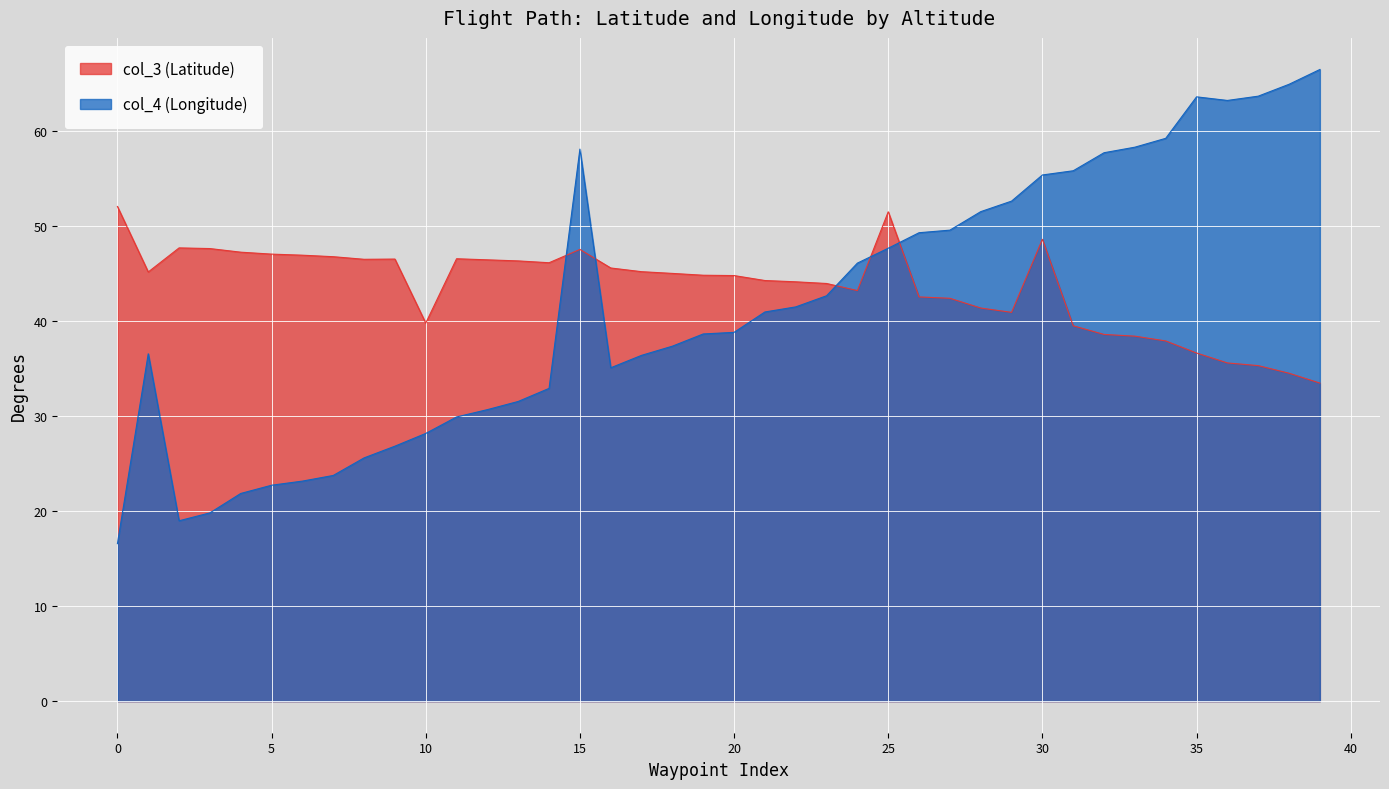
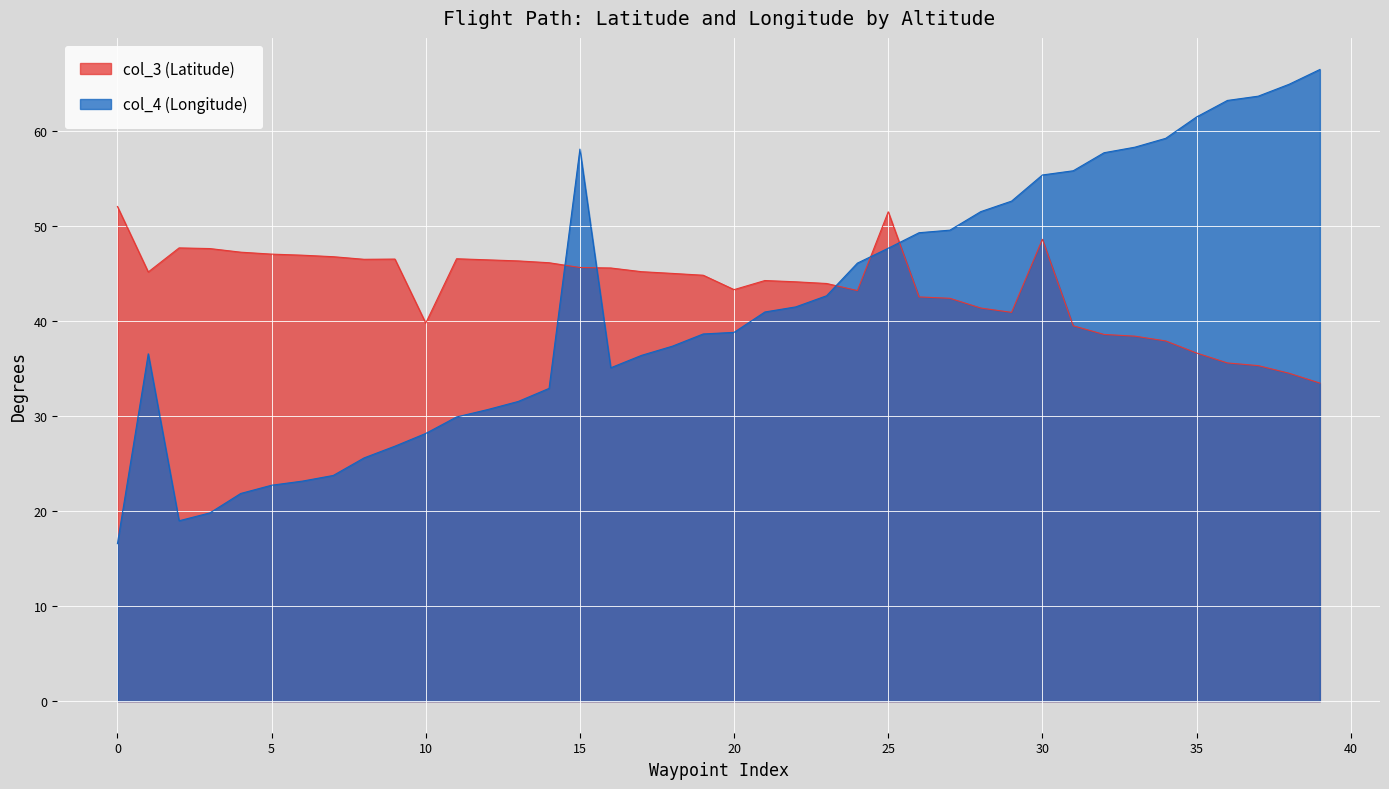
col_3 (Latitude), 15: 48 -> 46
col_3 (Latitude), 20: 45 -> 43
col_4 (Longitude), 35: 64 -> 61
